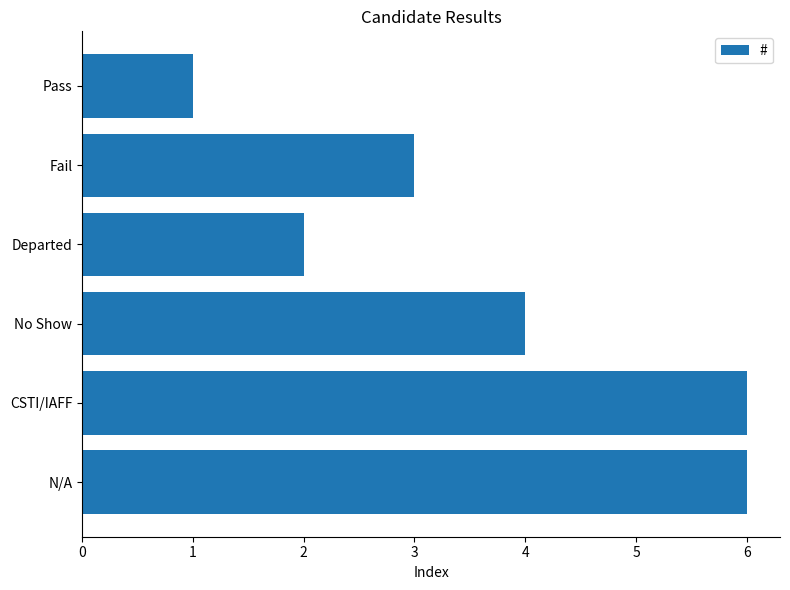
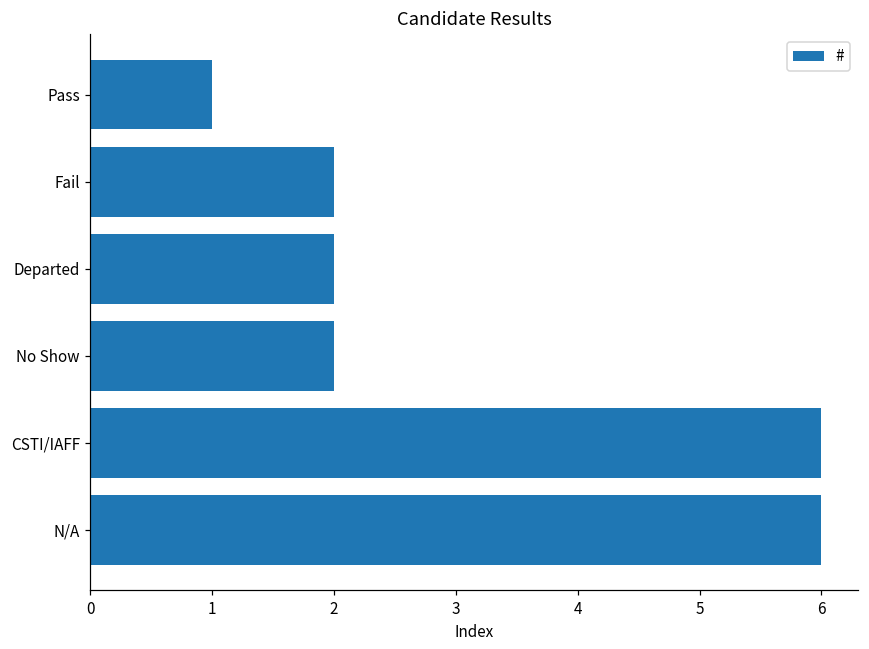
Fail: 3 -> 2
No Show: 4 -> 2
